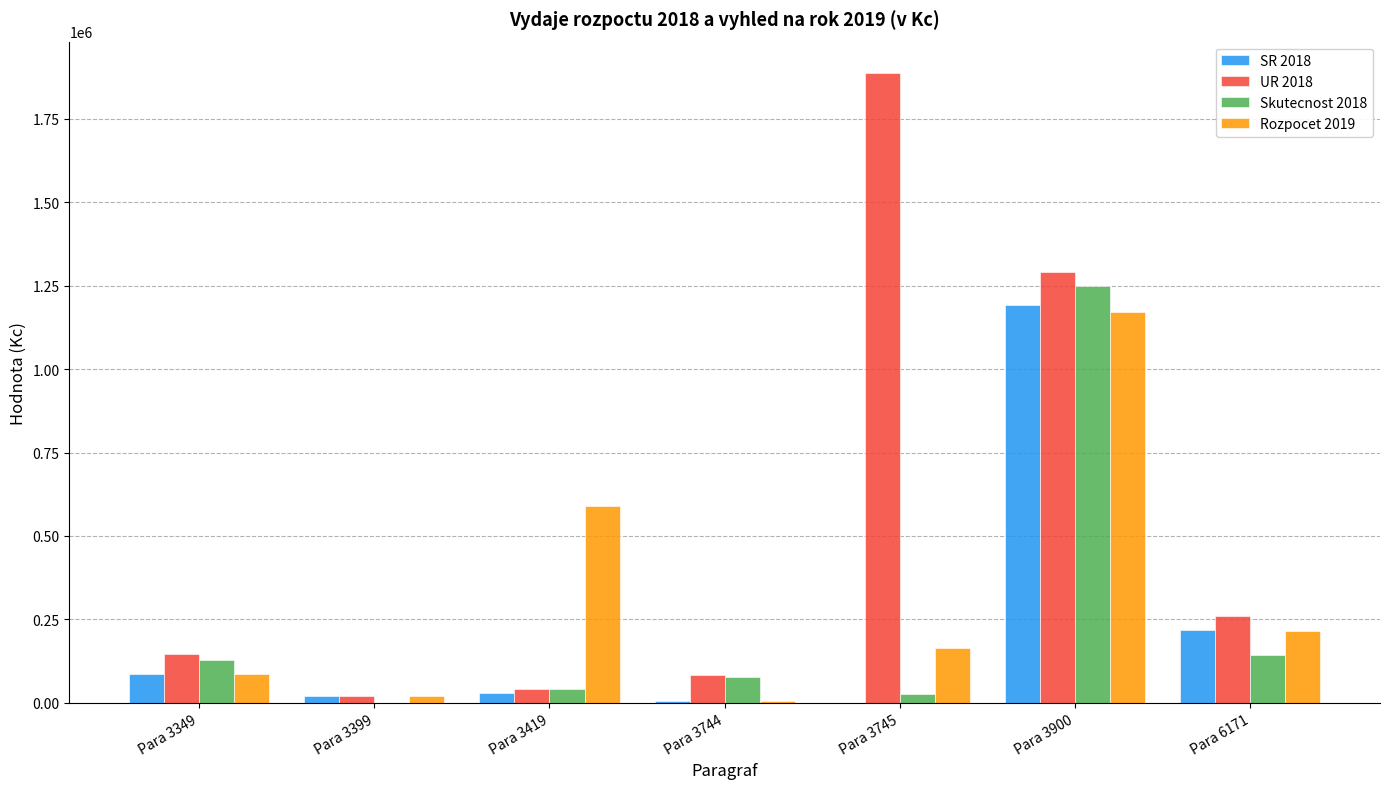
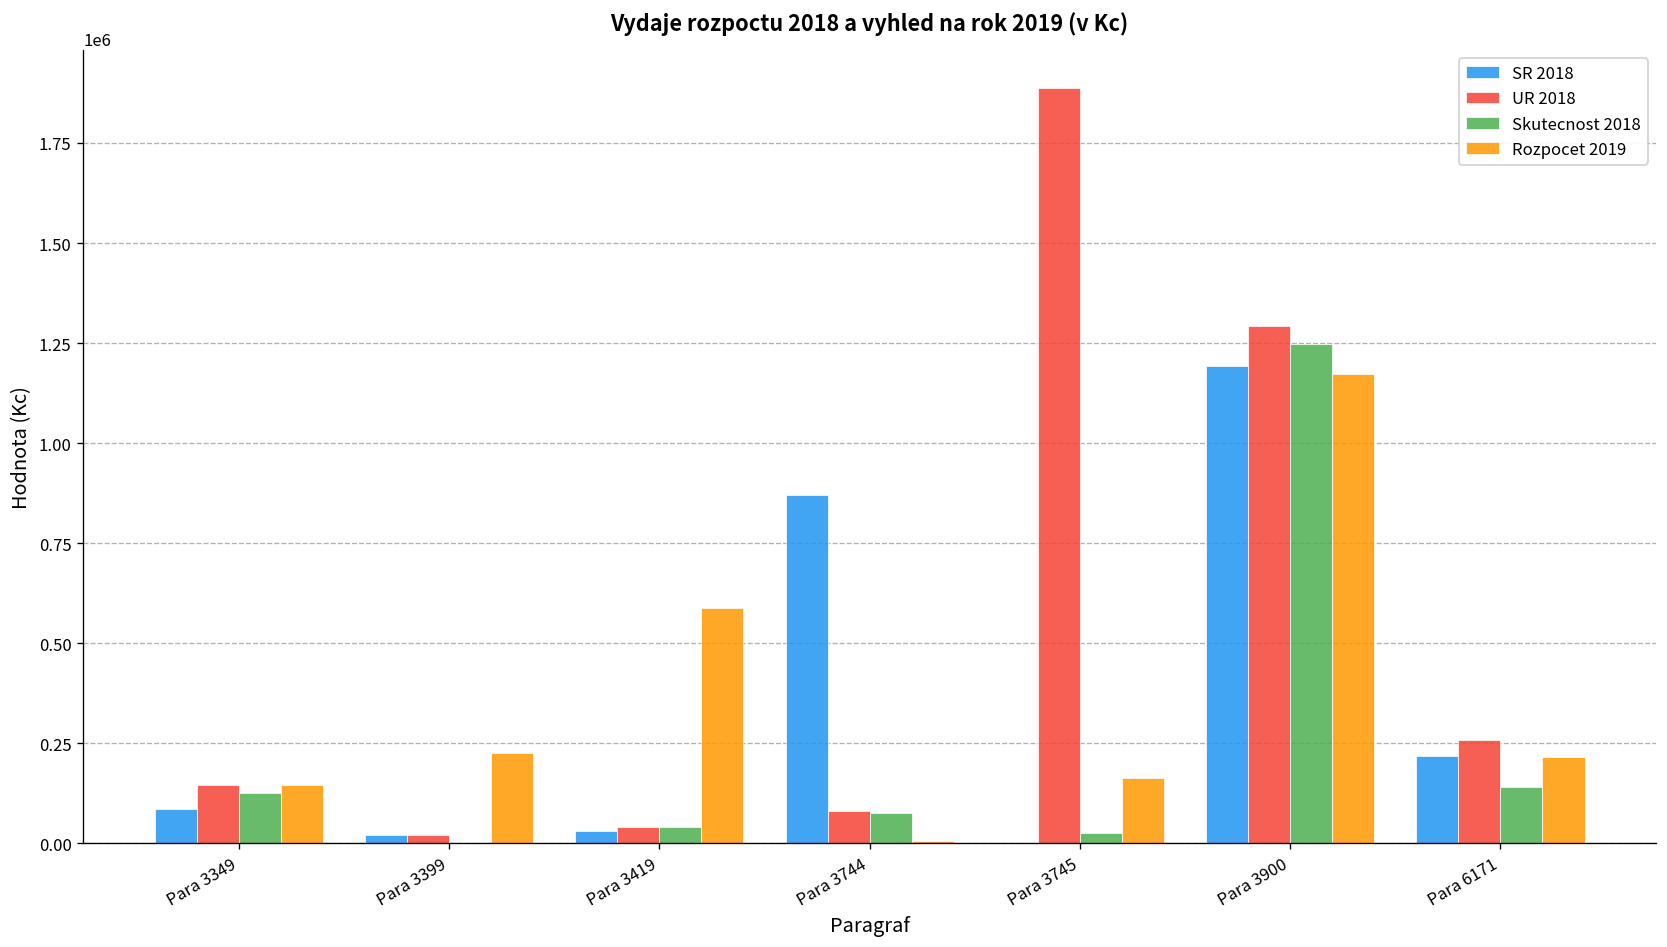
Rozpocet 2019, Para 3349: 90000 -> 150000
Rozpocet 2019, Para 3399: 20000 -> 230000
SR 2018, Para 3744: 10000 -> 870000
